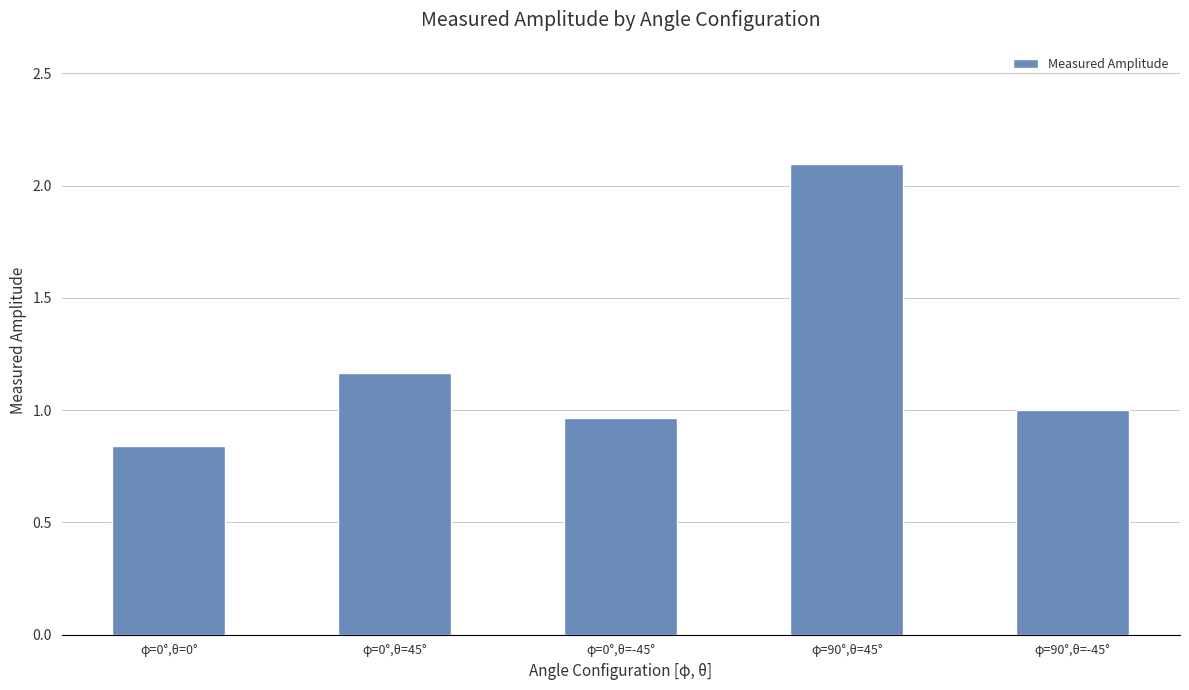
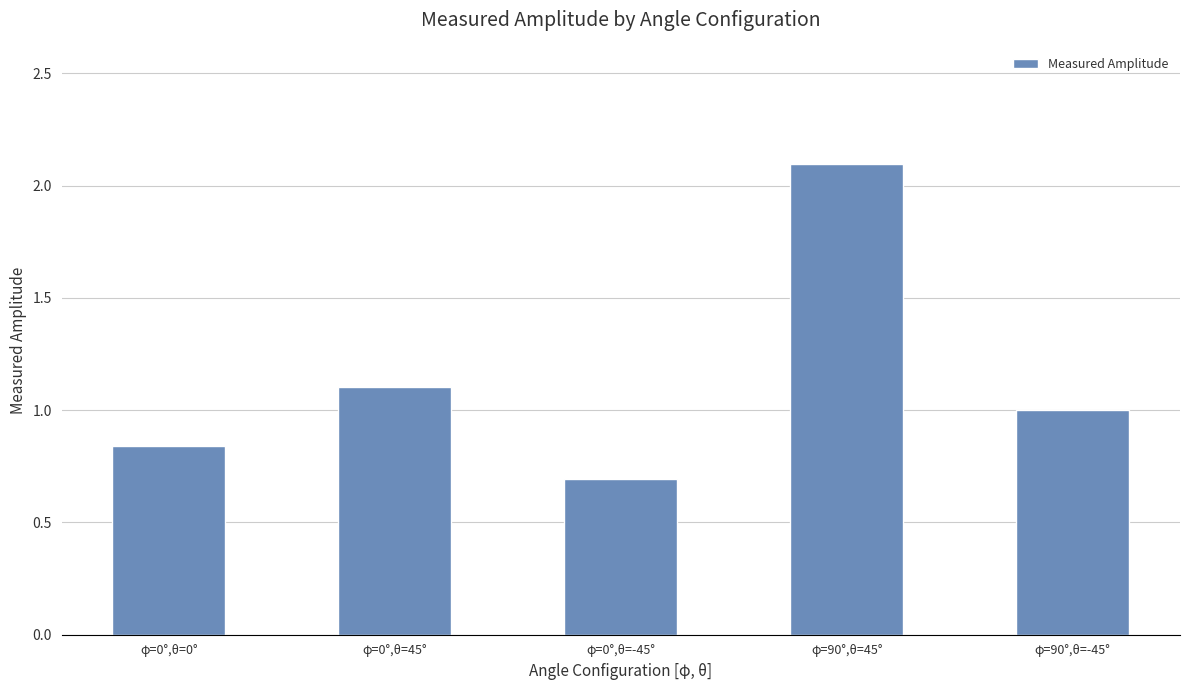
φ=0°,θ=45°: 1.17 -> 1.10
φ=0°,θ=-45°: 0.96 -> 0.69
